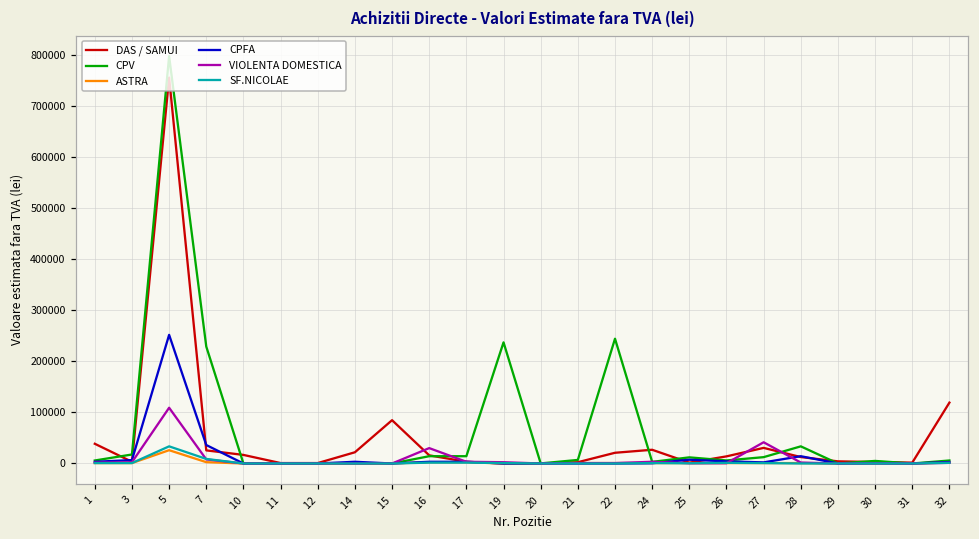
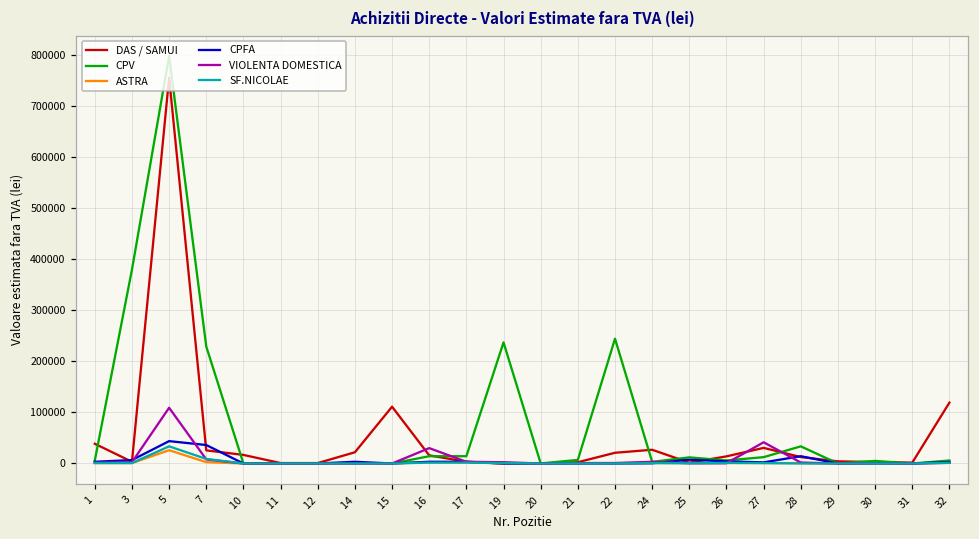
CPV, 3: 20000 -> 380000
CPFA, 5: 250000 -> 40000
DAS / SAMUI, 15: 80000 -> 110000
